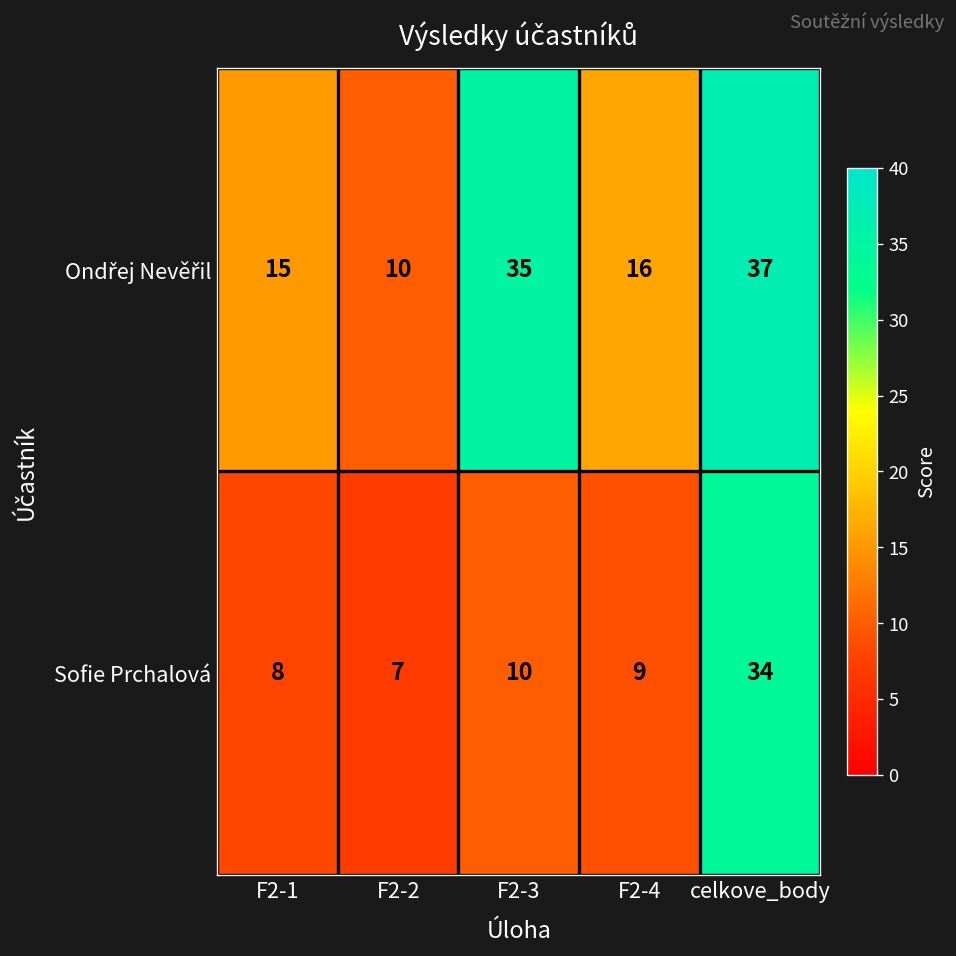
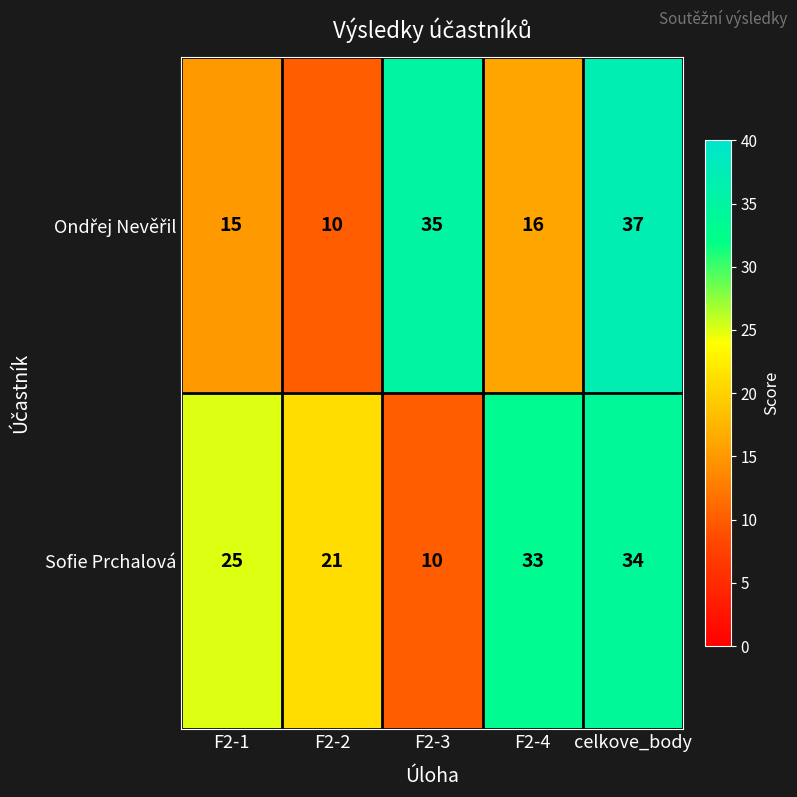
Sofie Prchalová, F2-1: 8 -> 25
Sofie Prchalová, F2-2: 7 -> 21
Sofie Prchalová, F2-4: 9 -> 33
